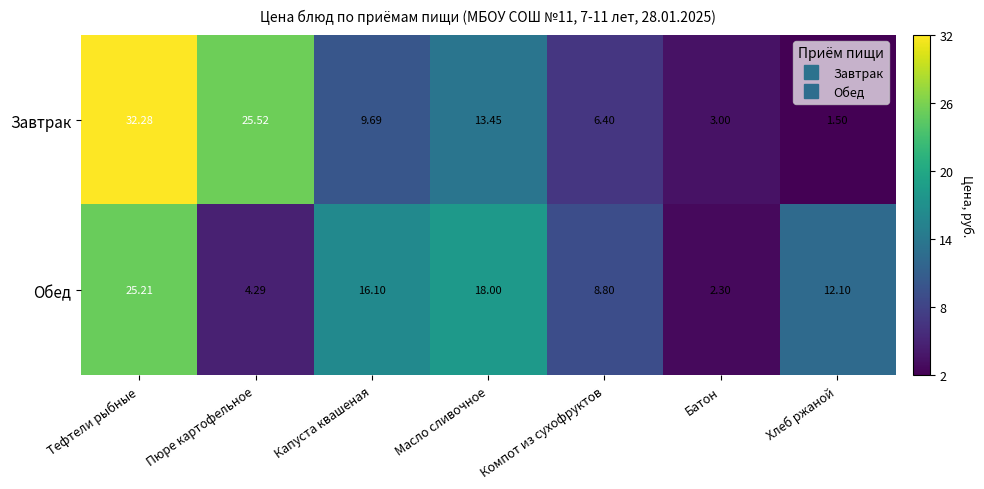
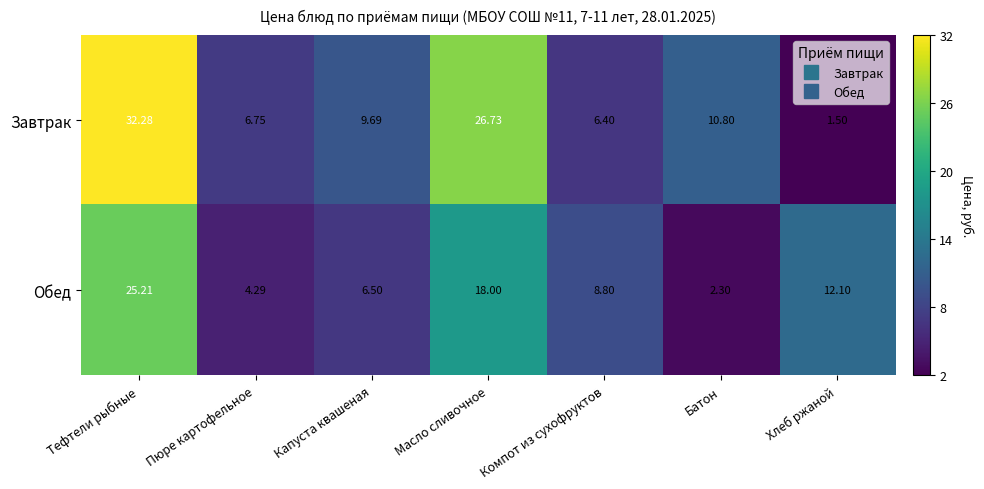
Завтрак, Пюре картофельное: 25.52 -> 6.75
Завтрак, Масло сливочное: 13.45 -> 26.73
Завтрак, Батон: 3.00 -> 10.80
Обед, Капуста квашеная: 16.10 -> 6.50
